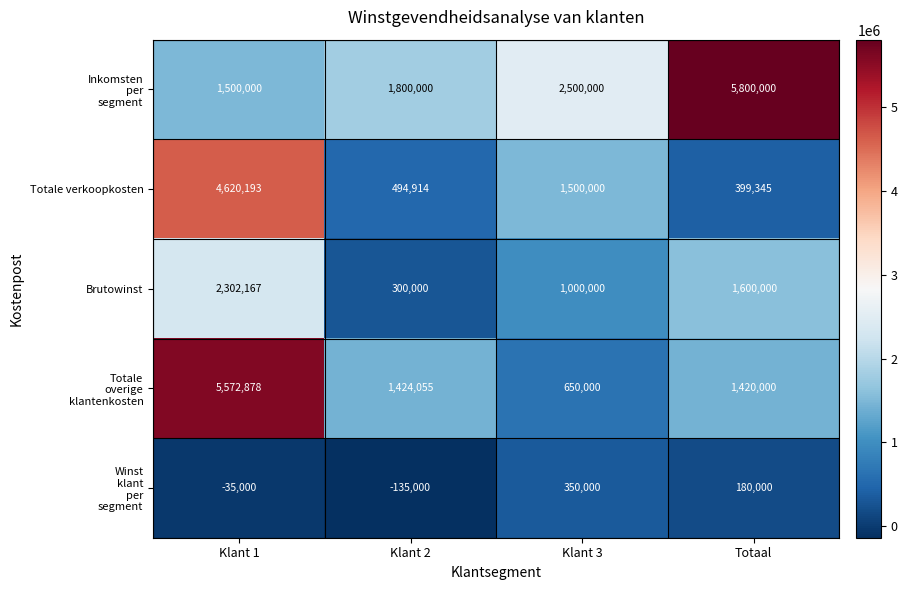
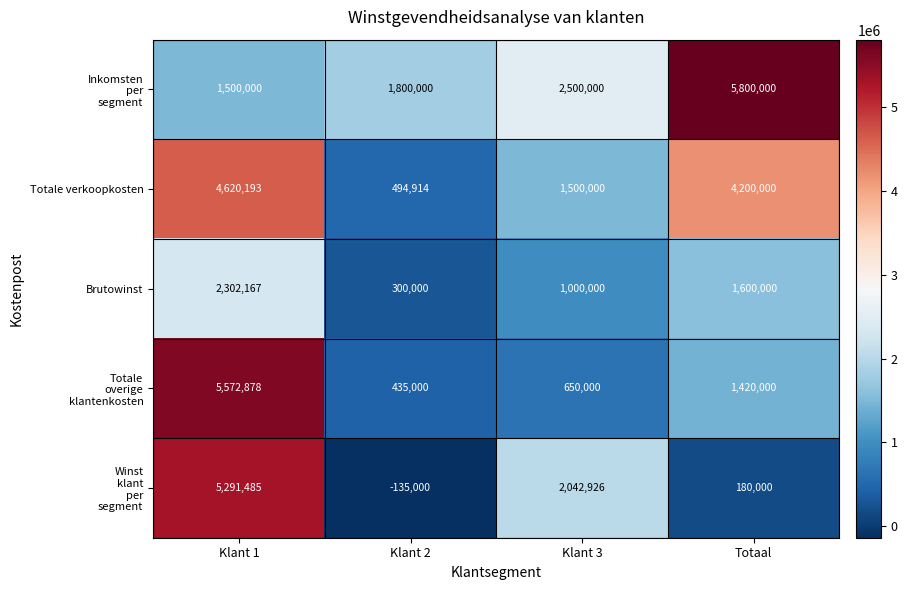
Totale verkoopkosten, Totaal: 399,345 -> 4,200,000
Totale overige klantenkosten, Klant 2: 1,424,055 -> 435,000
Winst klant per segment, Klant 1: -35,000 -> 5,291,485
Winst klant per segment, Klant 3: 350,000 -> 2,042,926
